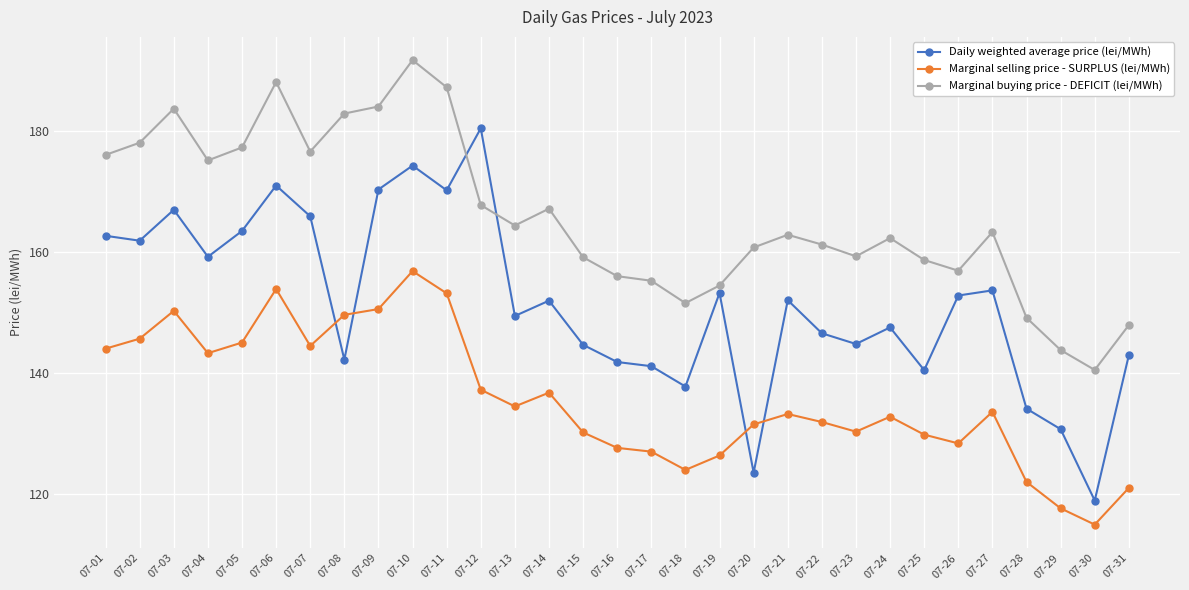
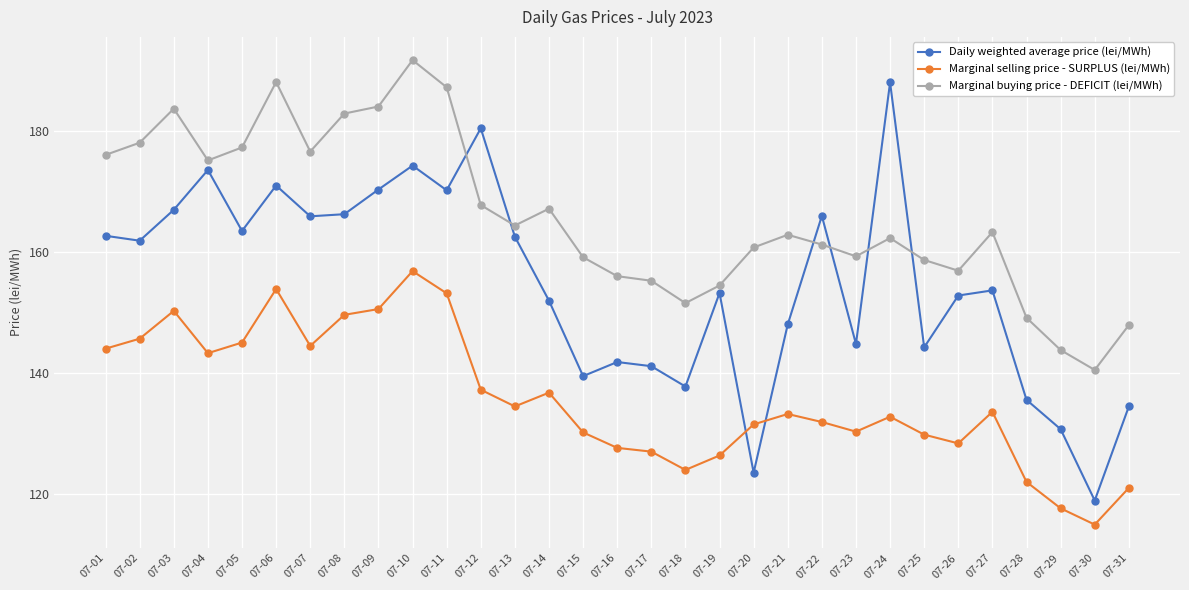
Daily weighted average price (lei/MWh), 07-04: 159 -> 174
Daily weighted average price (lei/MWh), 07-08: 142 -> 166
Daily weighted average price (lei/MWh), 07-13: 150 -> 163
Daily weighted average price (lei/MWh), 07-15: 145 -> 140
Daily weighted average price (lei/MWh), 07-21: 152 -> 148
Daily weighted average price (lei/MWh), 07-22: 147 -> 166
Daily weighted average price (lei/MWh), 07-24: 148 -> 188
Daily weighted average price (lei/MWh), 07-25: 141 -> 144
Daily weighted average price (lei/MWh), 07-28: 134 -> 136
Daily weighted average price (lei/MWh), 07-31: 143 -> 135
